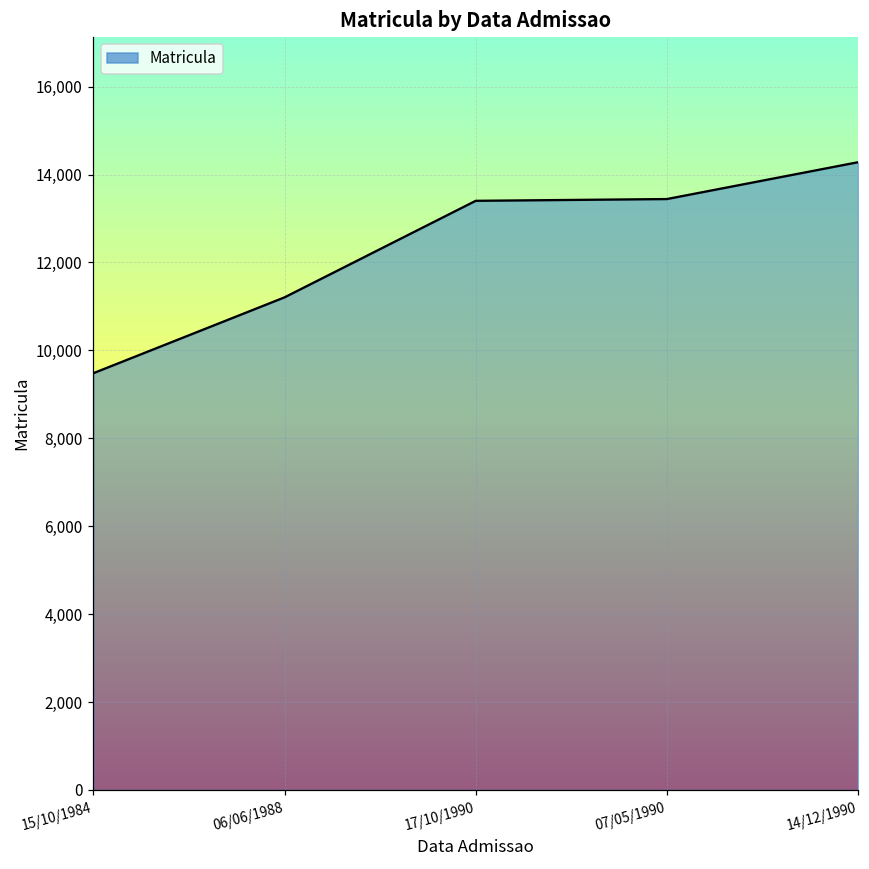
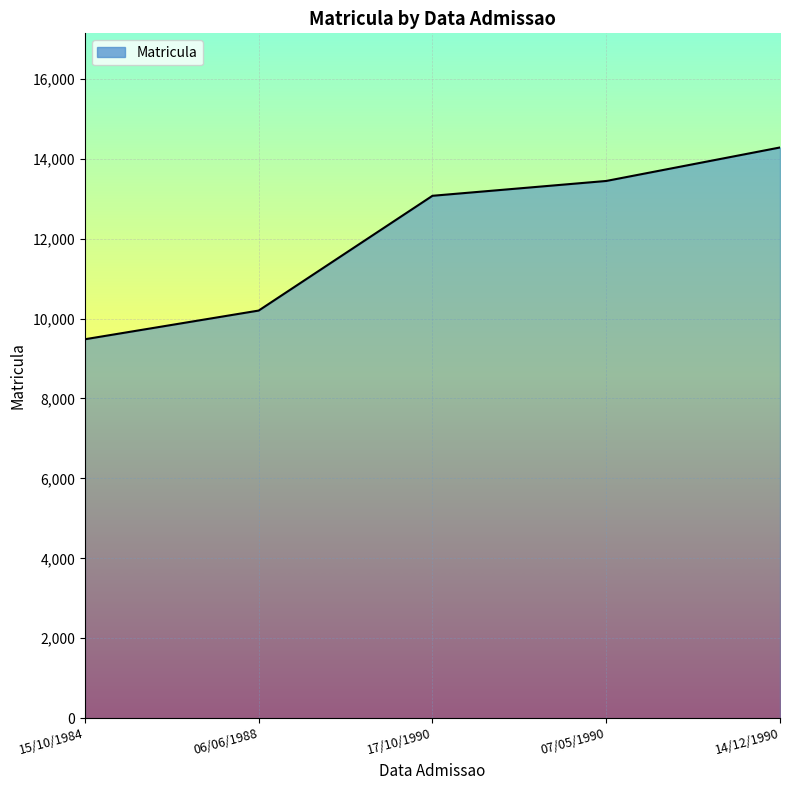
06/06/1988: 11,200 -> 10,200
17/10/1990: 13,400 -> 13,100
